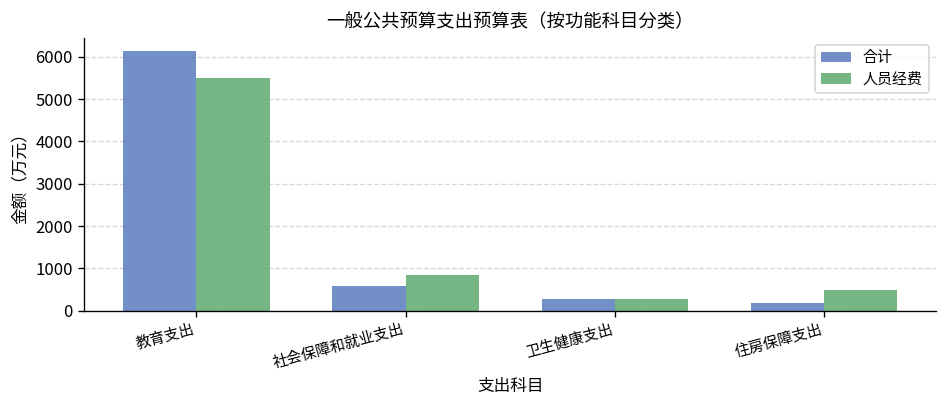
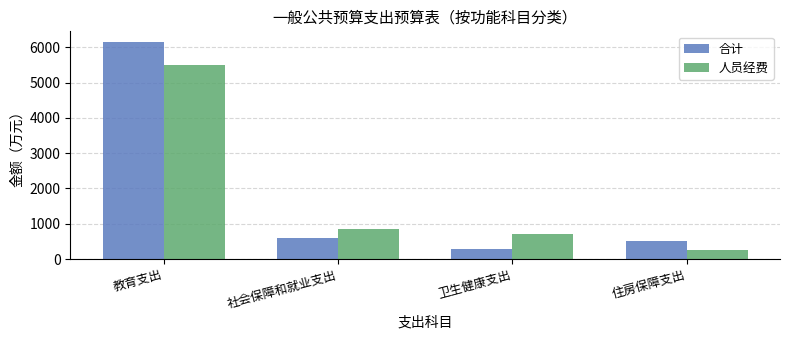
人员经费, 卫生健康支出: 300 -> 700
合计, 住房保障支出: 200 -> 500
人员经费, 住房保障支出: 500 -> 200
